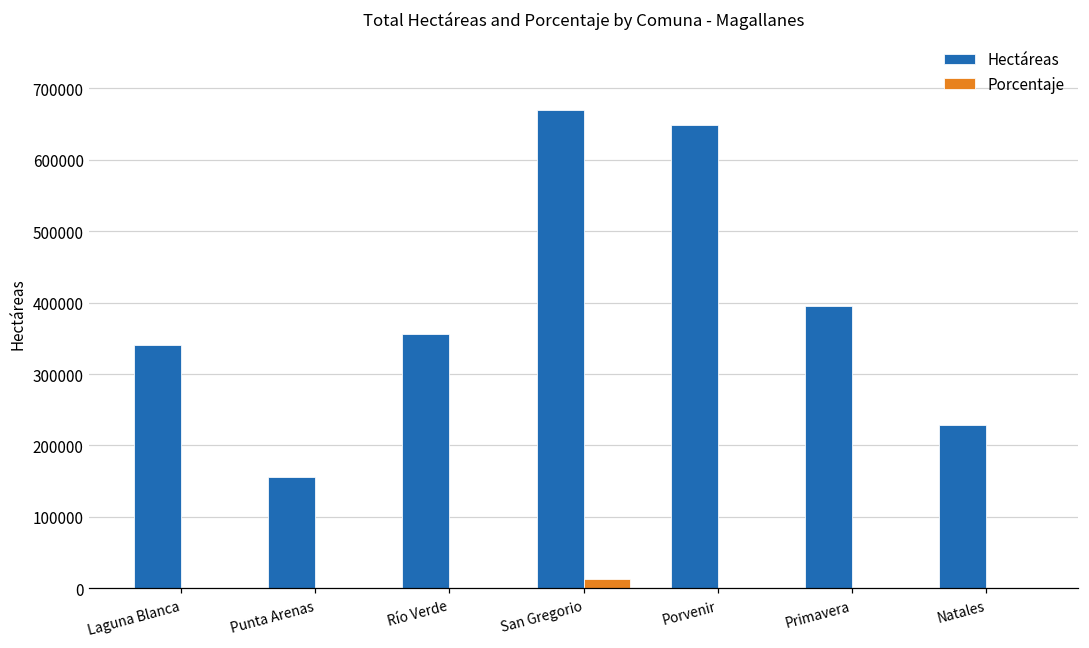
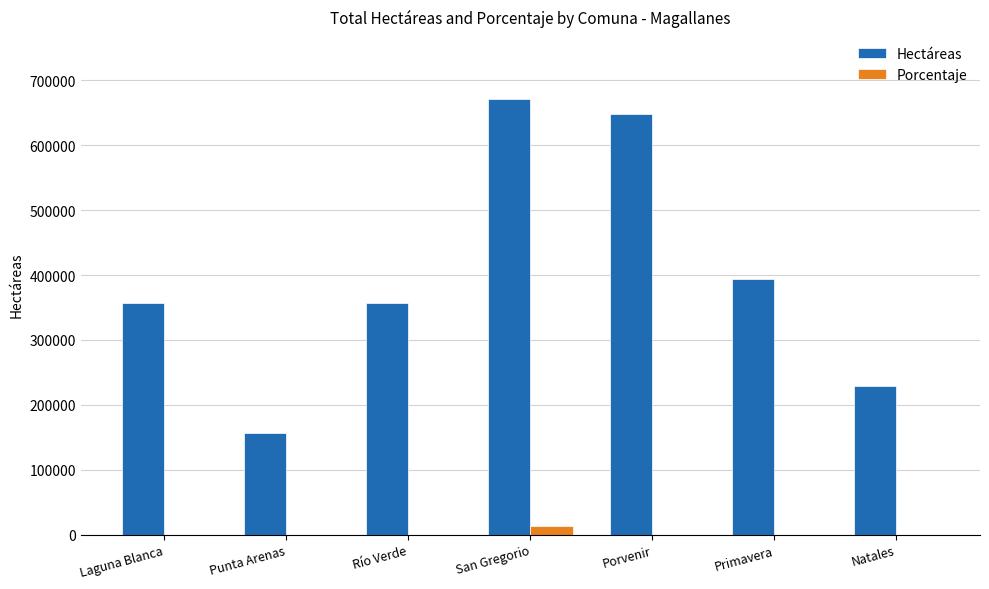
Hectáreas, Laguna Blanca: 340000 -> 360000
